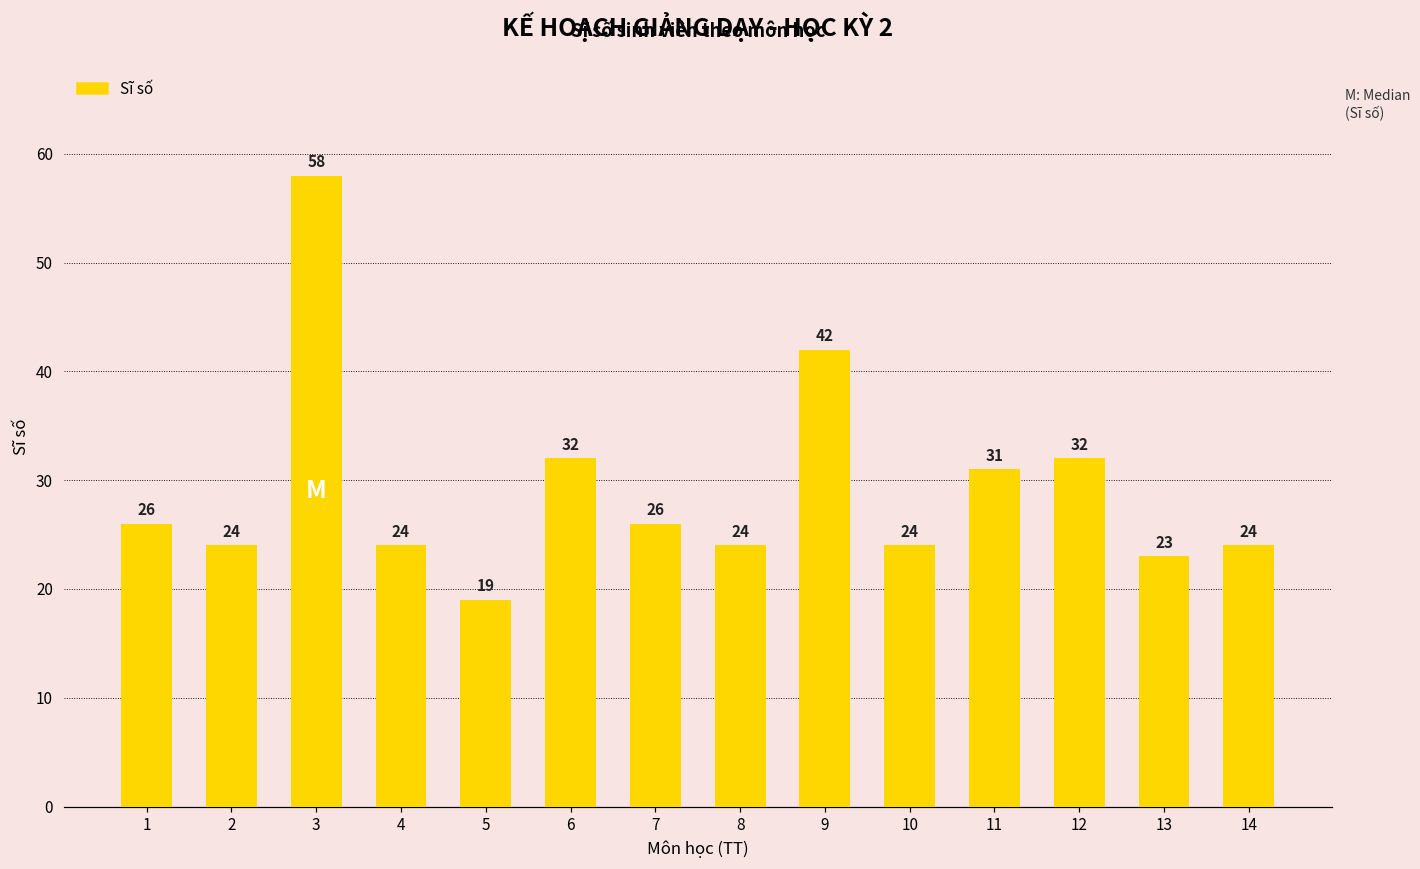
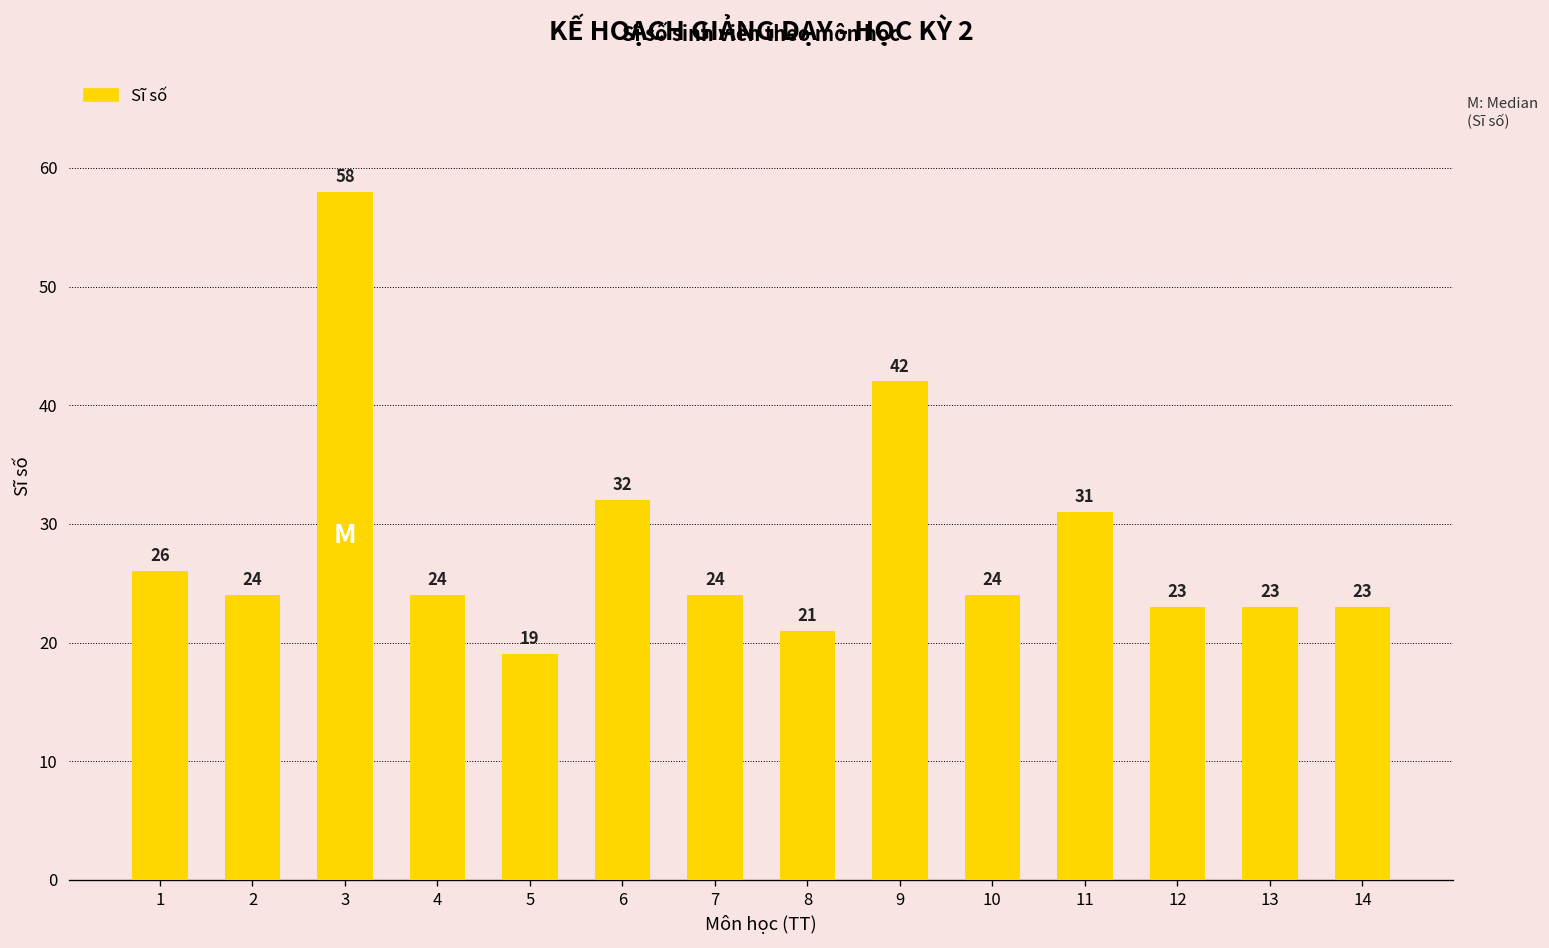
7: 26 -> 24
8: 24 -> 21
12: 32 -> 23
14: 24 -> 23
